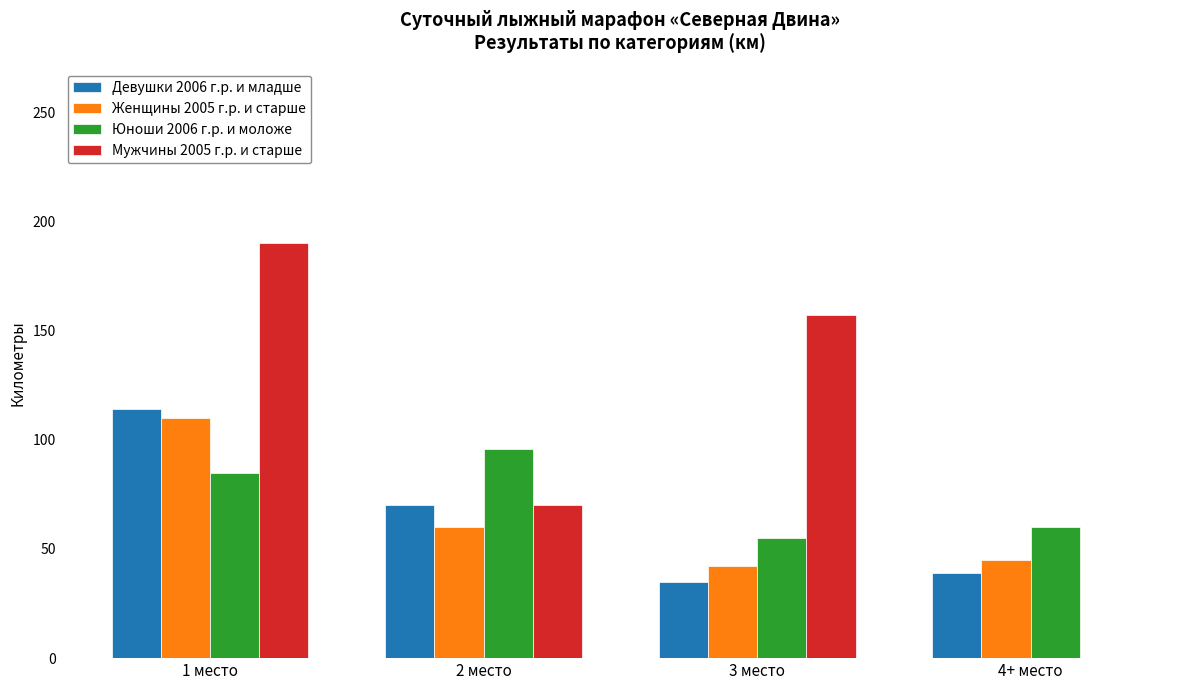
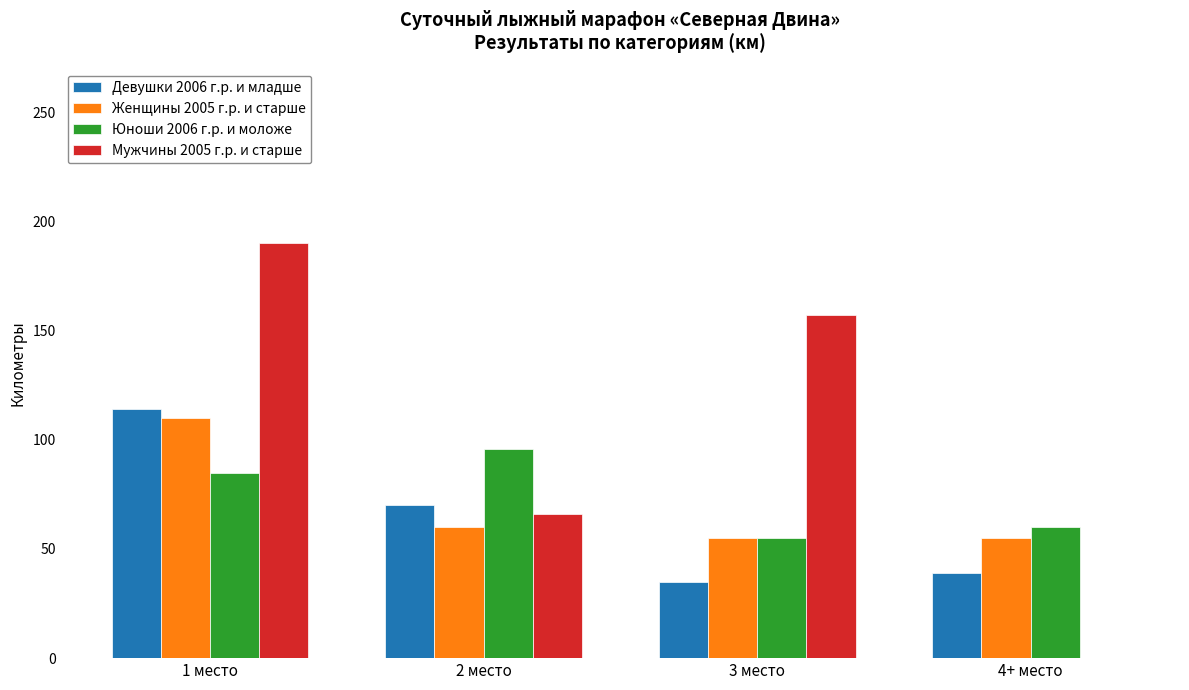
Мужчины 2005 г.р. и старше, 2 место: 70 -> 66
Женщины 2005 г.р. и старше, 3 место: 42 -> 55
Женщины 2005 г.р. и старше, 4+ место: 45 -> 55
